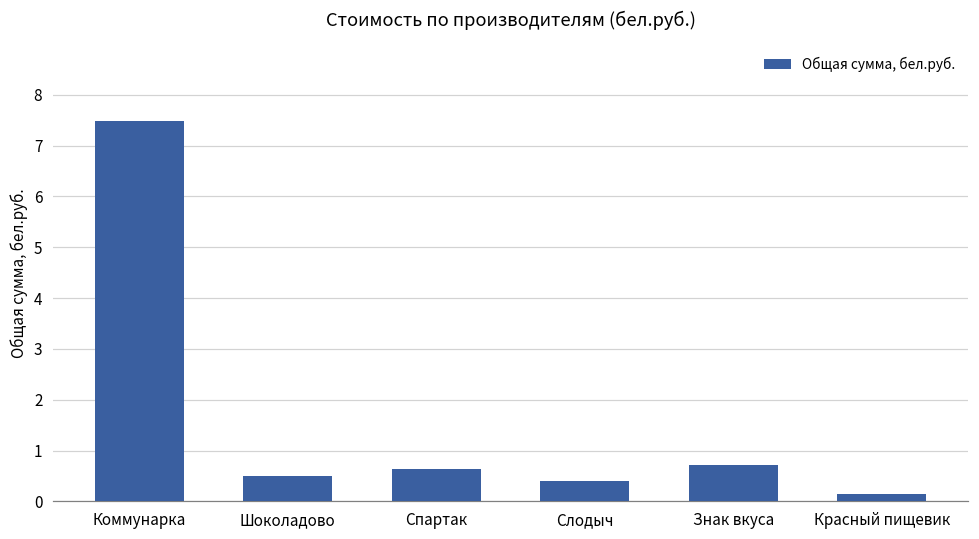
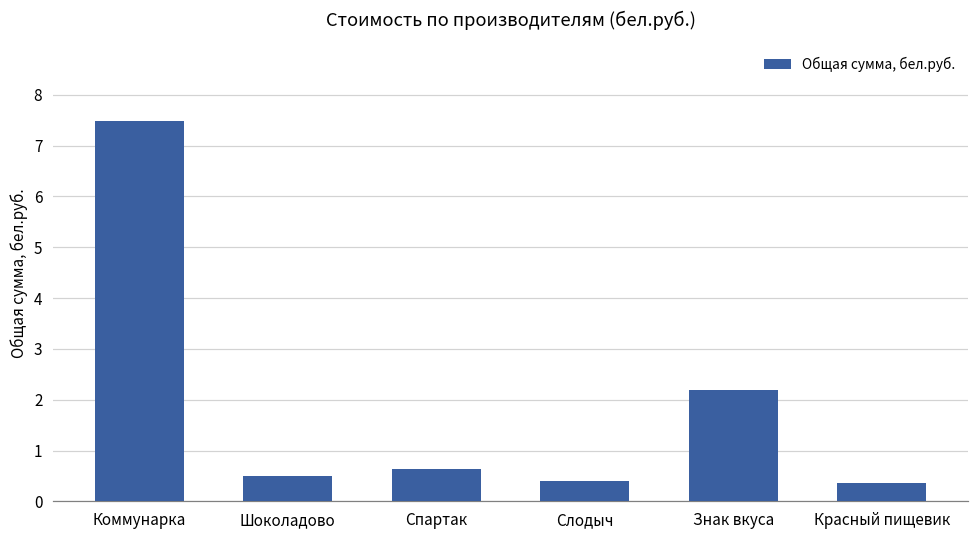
Знак вкуса: 0.7 -> 2.2
Красный пищевик: 0.1 -> 0.4
